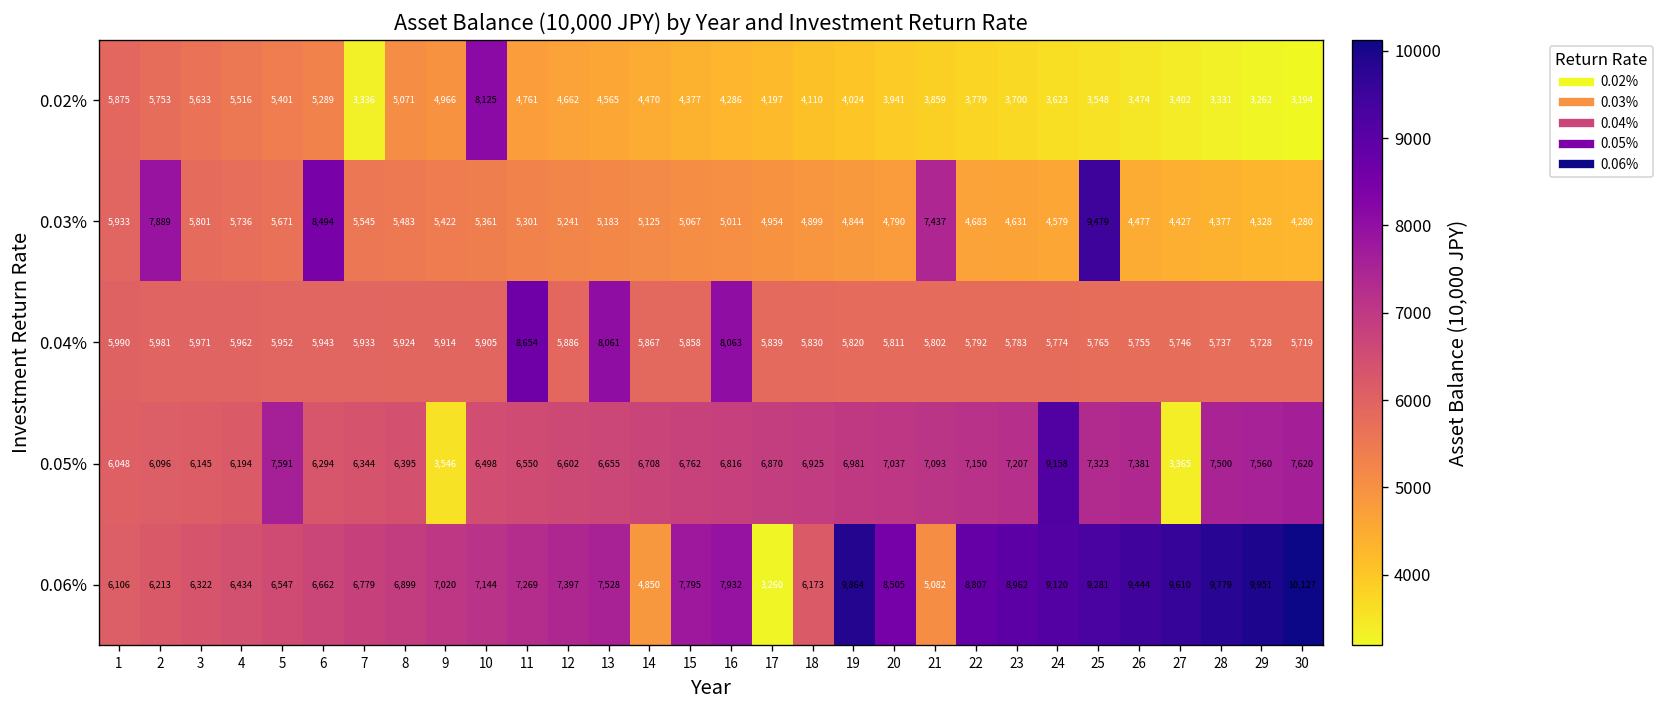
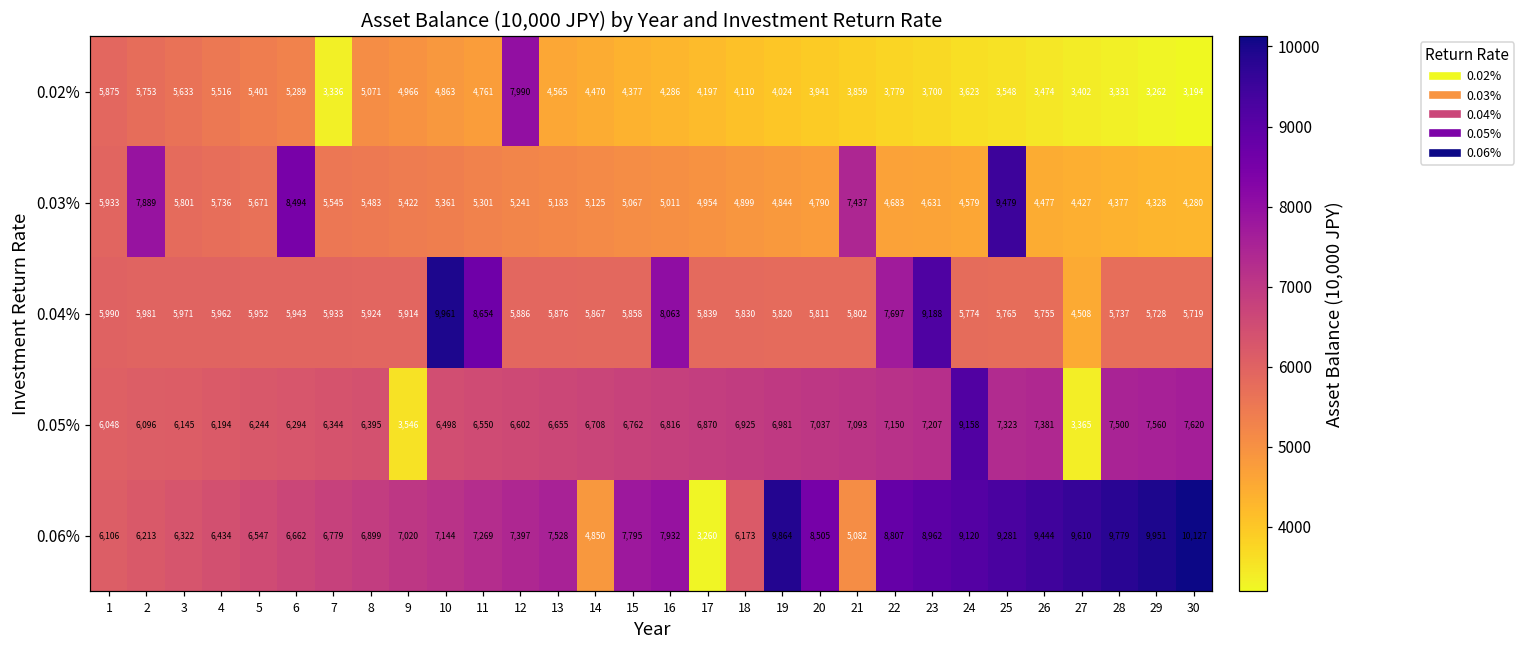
0.02%, 10: 8,125 -> 4,863
0.02%, 12: 4,662 -> 7,990
0.04%, 10: 5,905 -> 9,961
0.04%, 13: 8,061 -> 5,876
0.04%, 22: 5,792 -> 7,697
0.04%, 23: 5,783 -> 9,188
0.04%, 27: 5,746 -> 4,508
0.05%, 5: 7,591 -> 6,244
